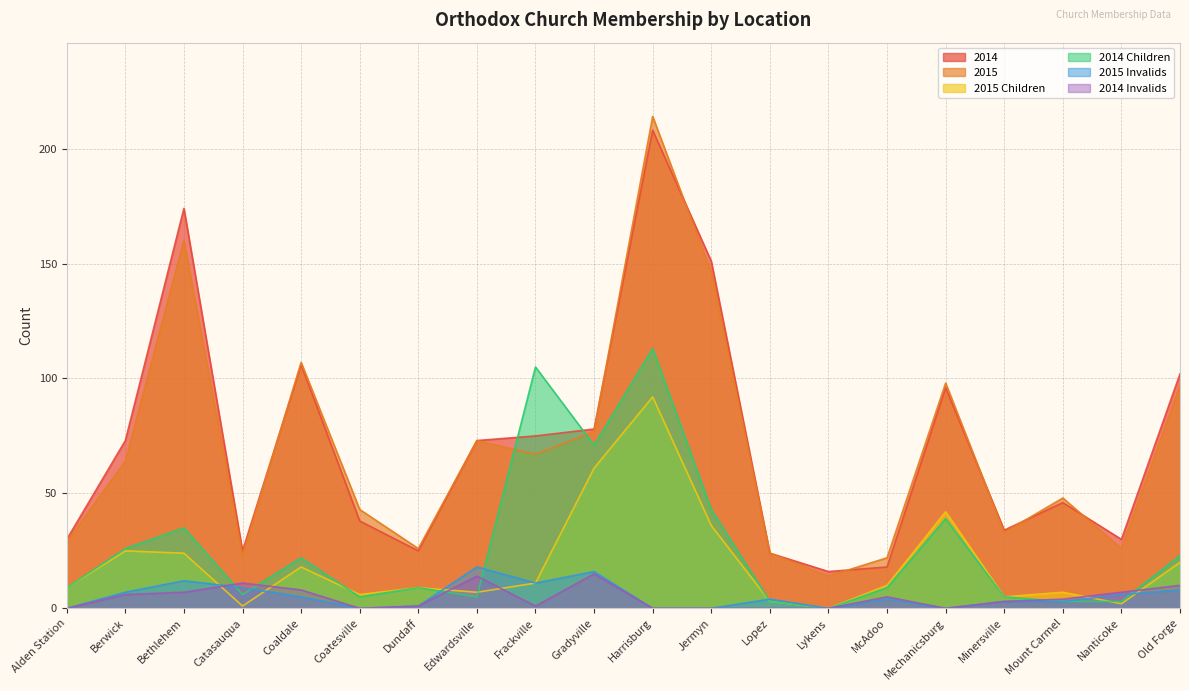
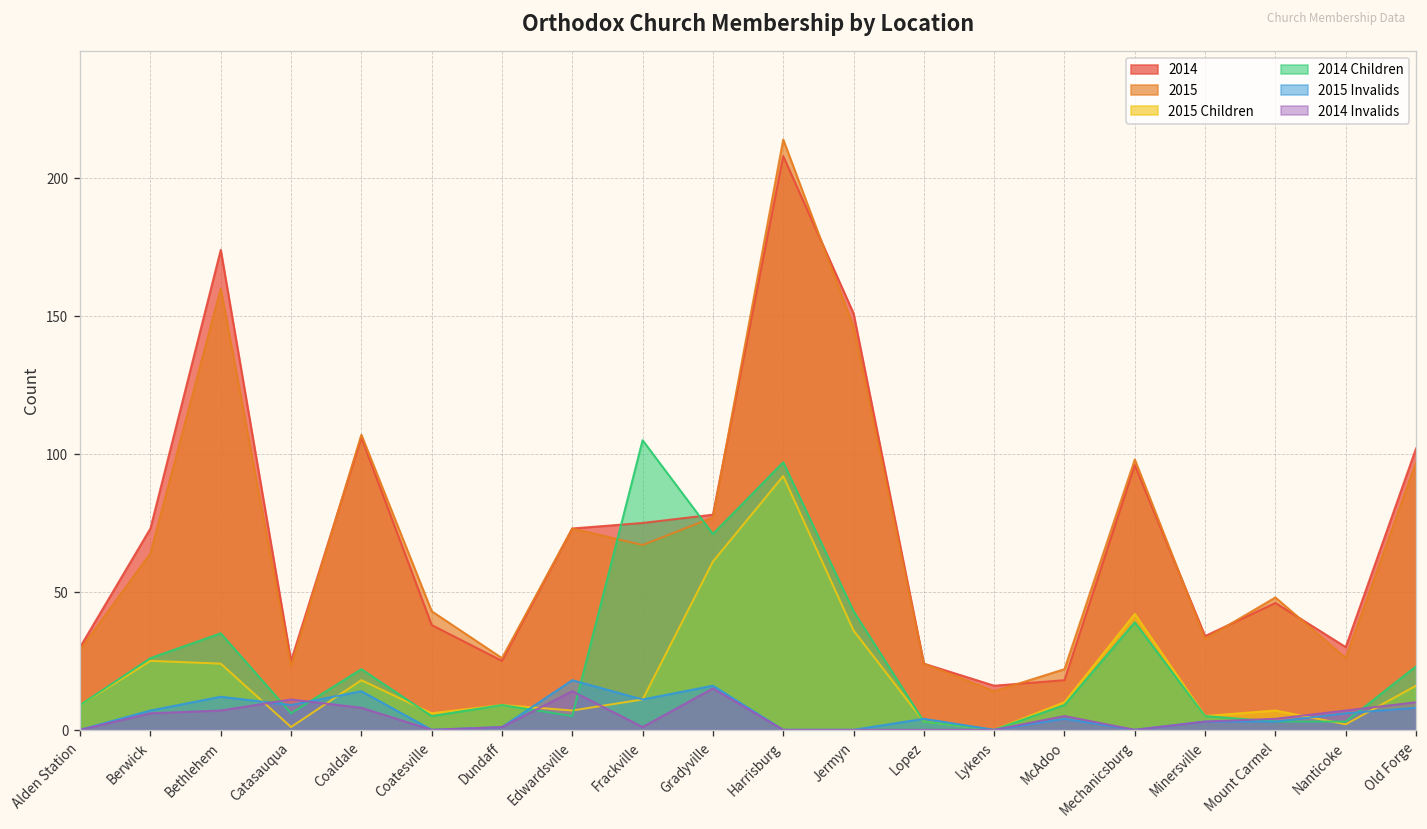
2015 Invalids, Coaldale: 5 -> 14
2014 Children, Harrisburg: 113 -> 97
2015 Children, Old Forge: 20 -> 16
